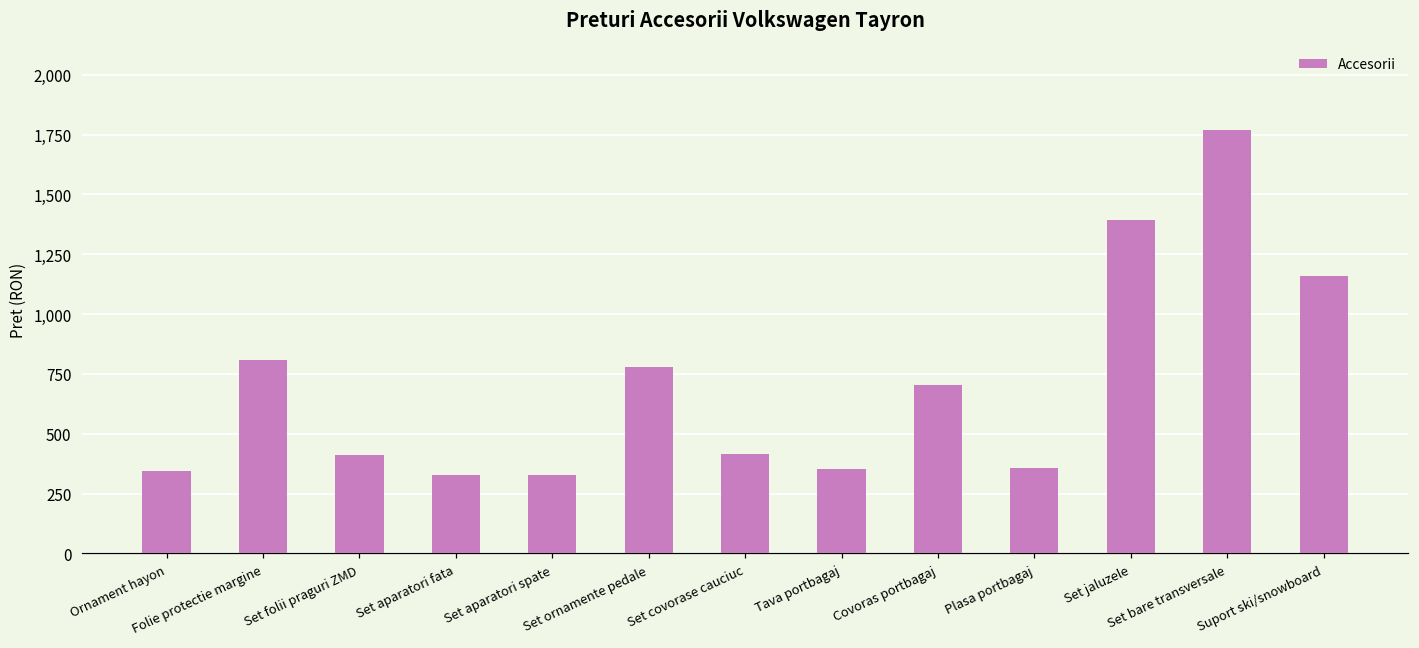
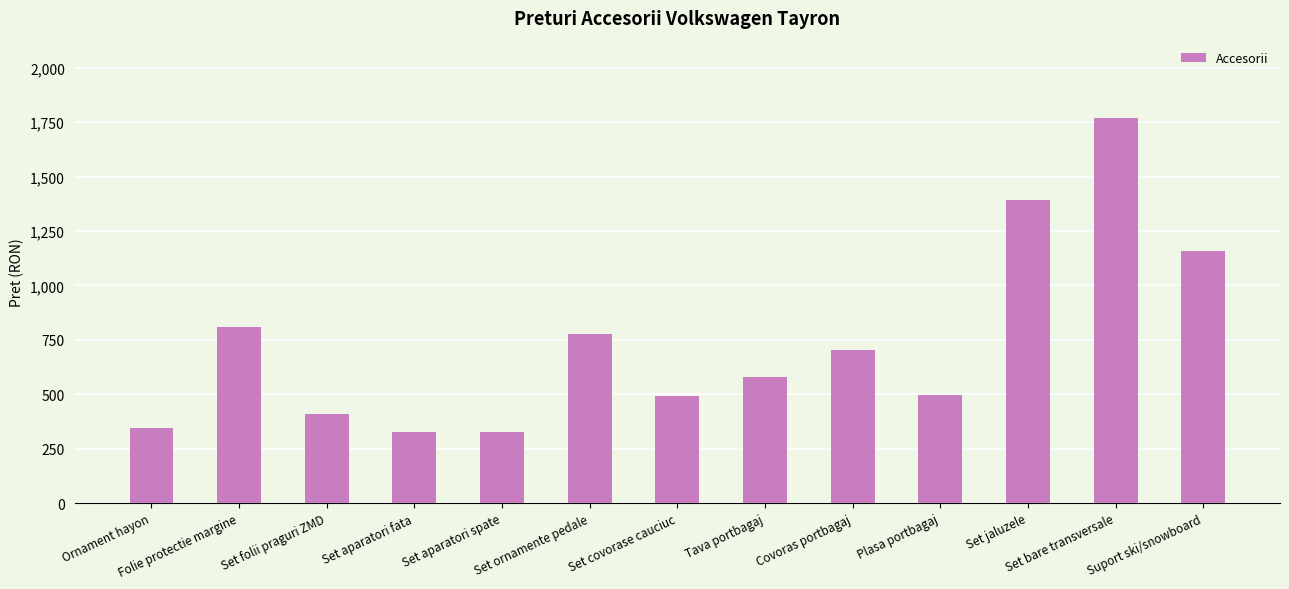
Set covorase cauciuc: 420 -> 490
Tava portbagaj: 350 -> 580
Plasa portbagaj: 360 -> 500
